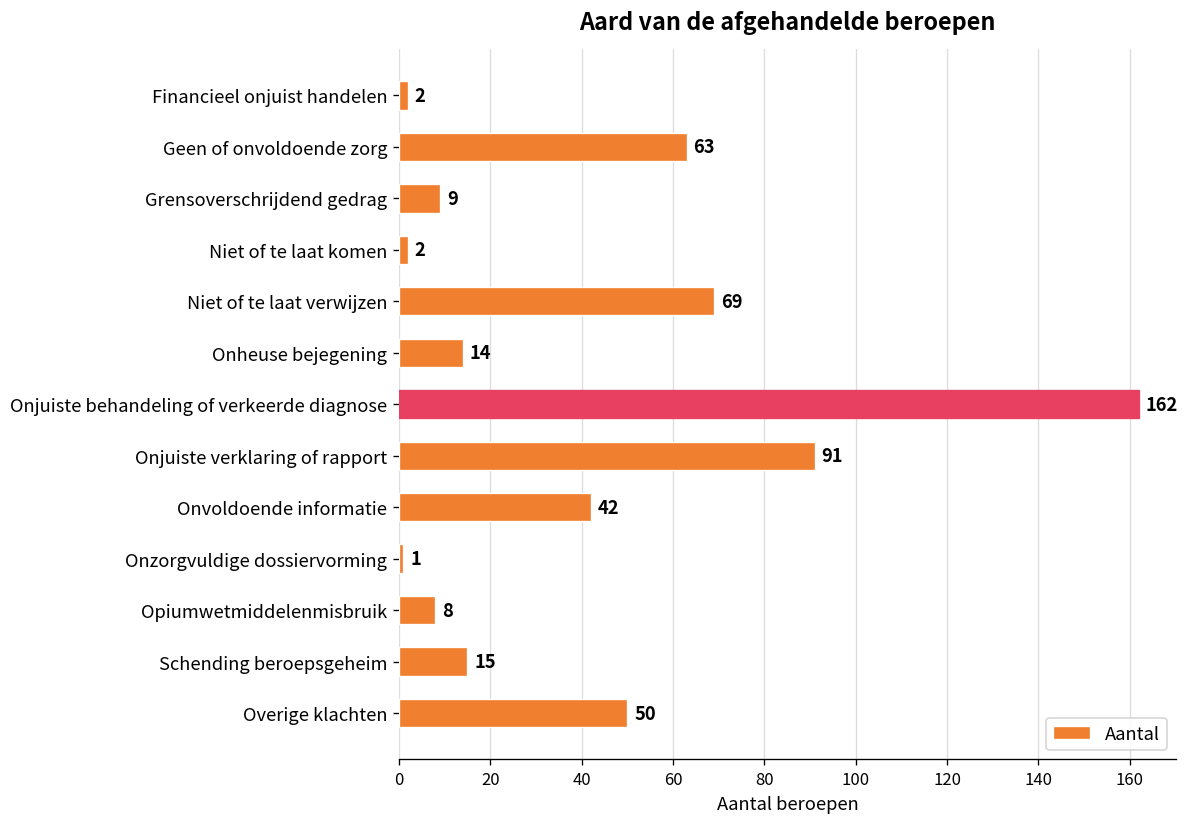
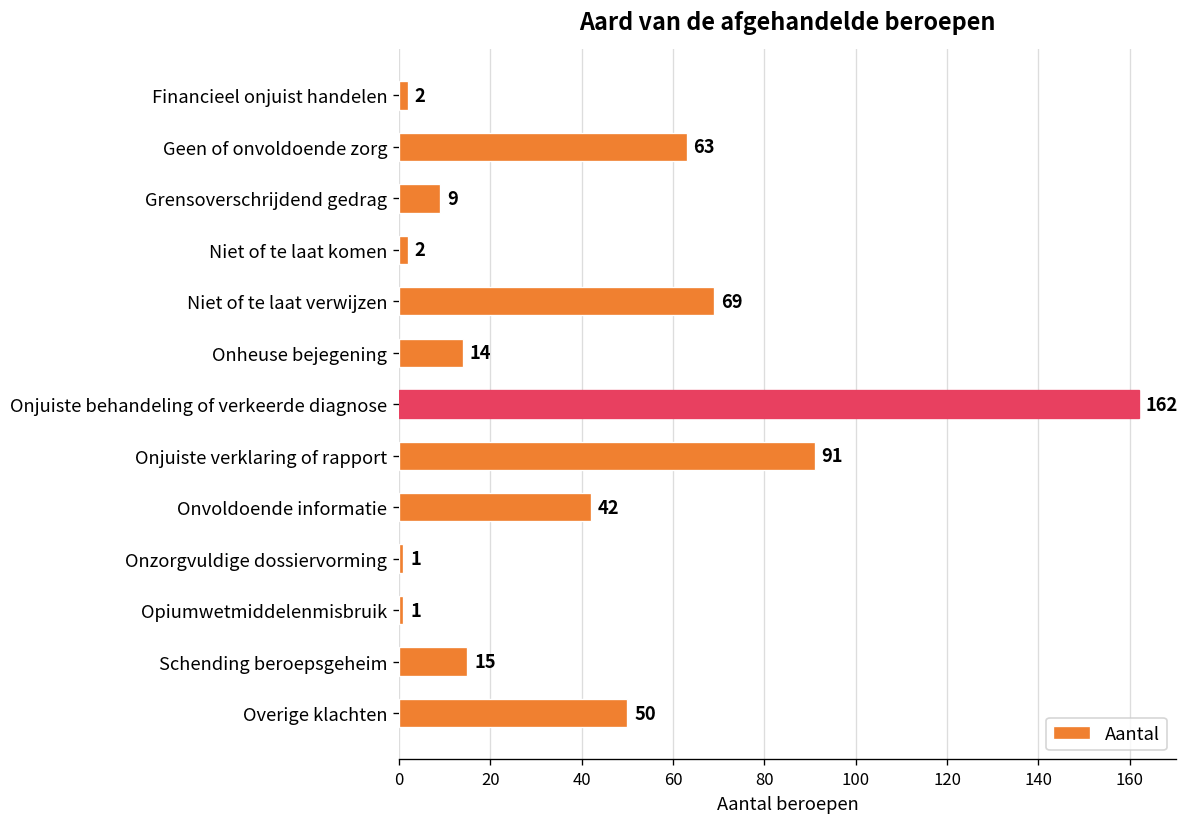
Opiumwetmiddelenmisbruik: 8 -> 1
